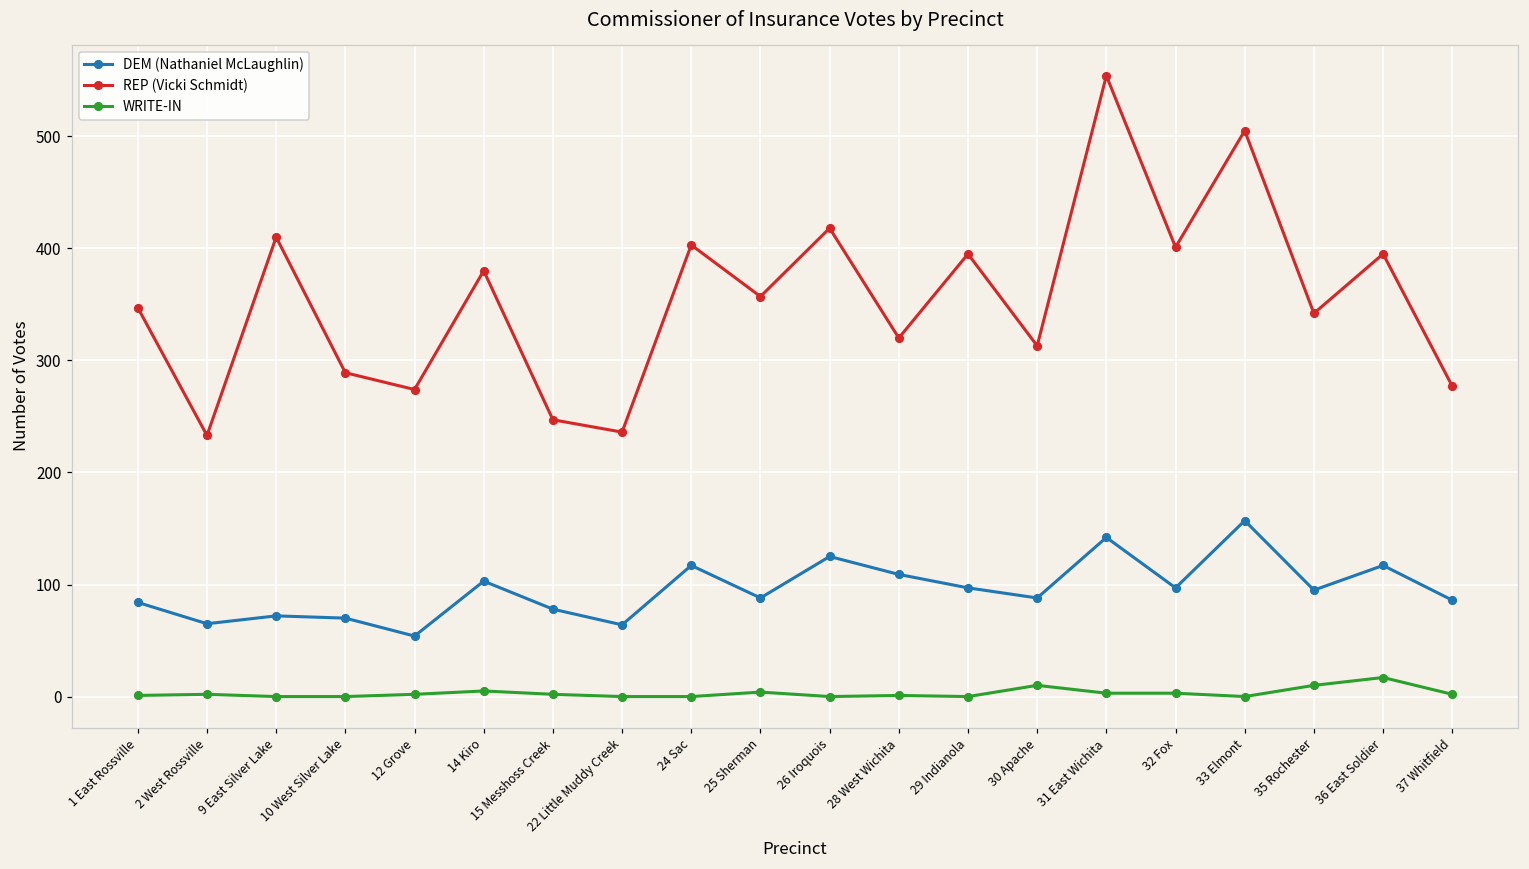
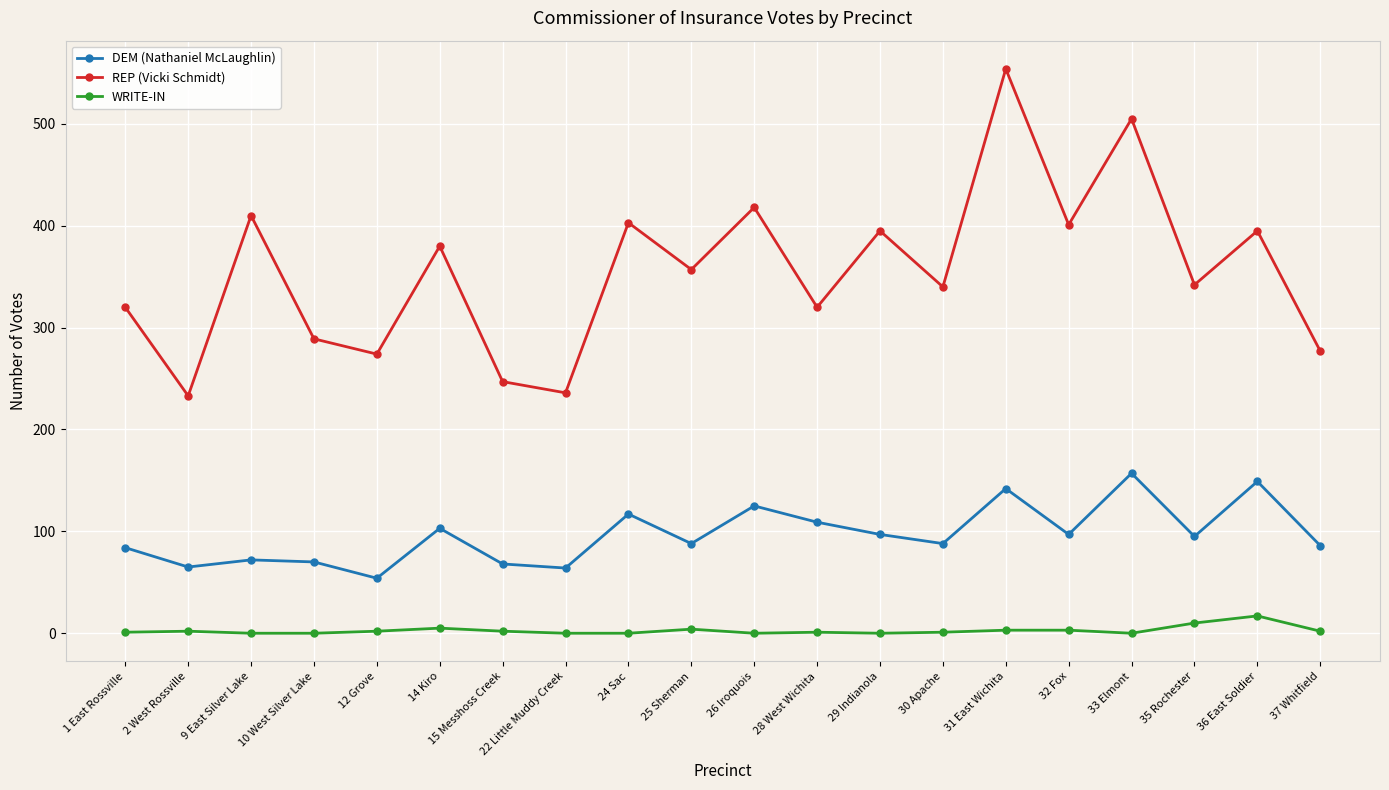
REP (Vicki Schmidt), 1 East Rossville: 347 -> 320
DEM (Nathaniel McLaughlin), 15 Messhoss Creek: 78 -> 68
REP (Vicki Schmidt), 30 Apache: 313 -> 340
WRITE-IN, 30 Apache: 10 -> 1
DEM (Nathaniel McLaughlin), 36 East Soldier: 117 -> 149
